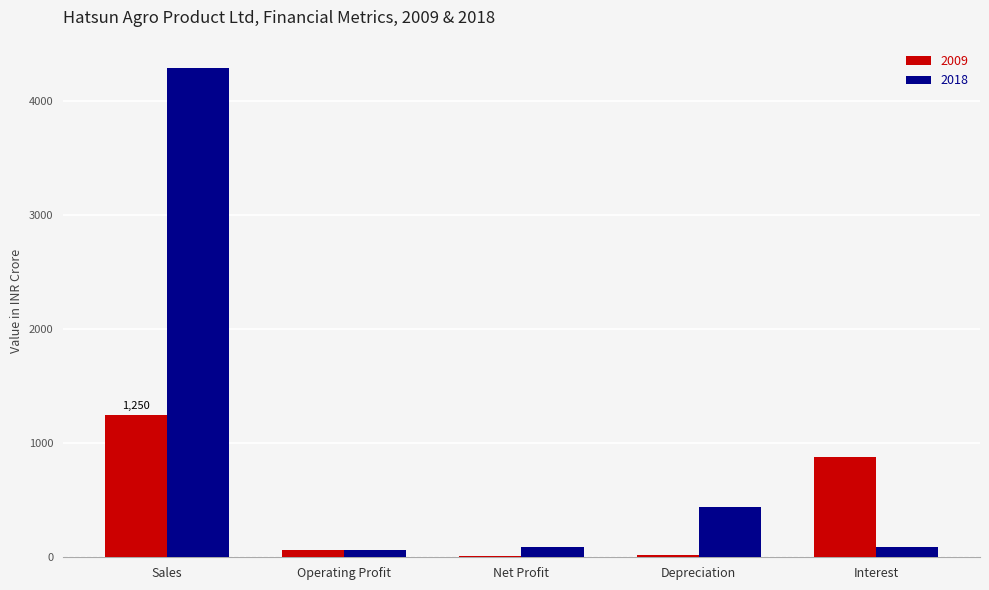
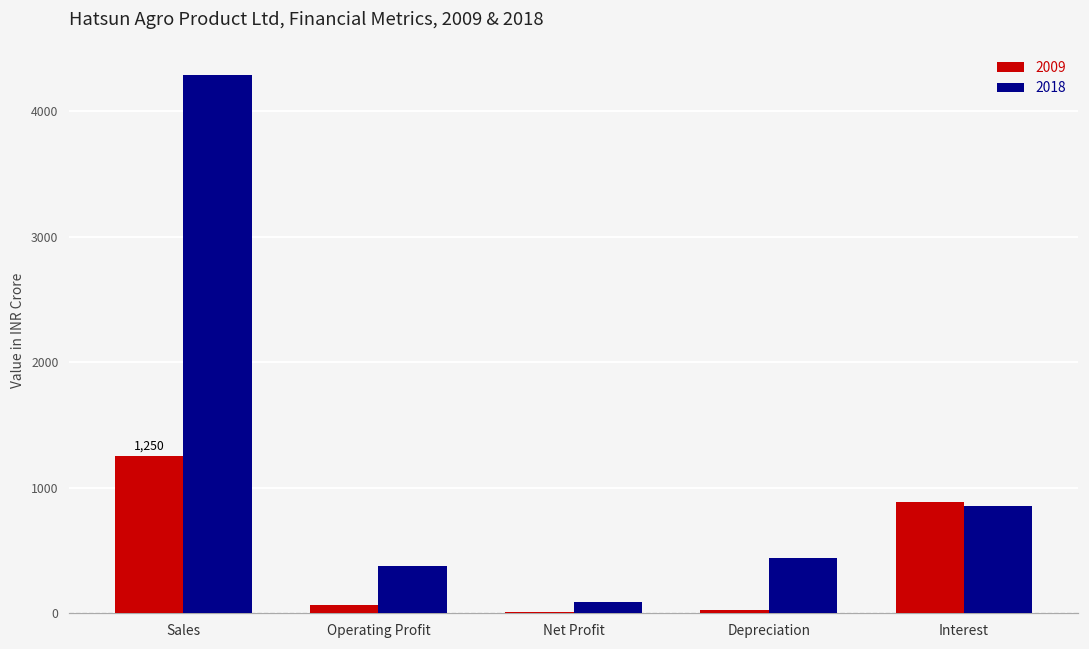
2018, Operating Profit: 70 -> 370
2018, Interest: 90 -> 860
